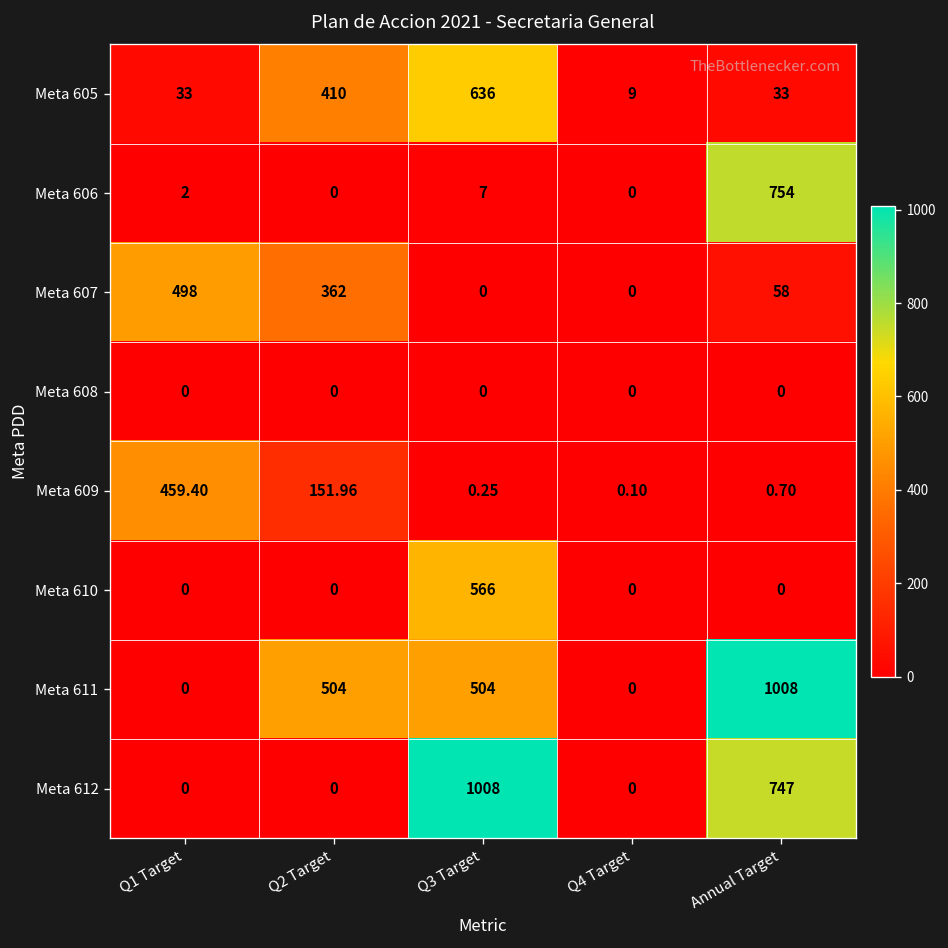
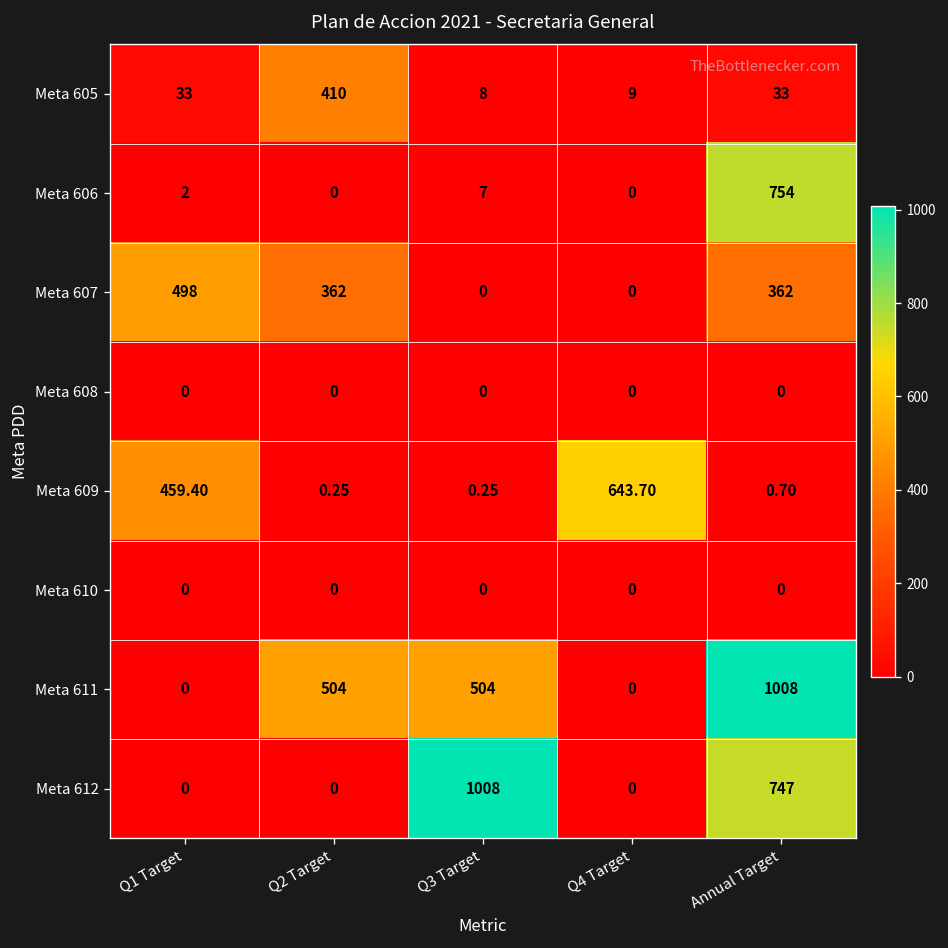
Meta 605, Q3 Target: 636 -> 8
Meta 607, Annual Target: 58 -> 362
Meta 609, Q2 Target: 151.96 -> 0.25
Meta 609, Q4 Target: 0.10 -> 643.70
Meta 610, Q3 Target: 566 -> 0
